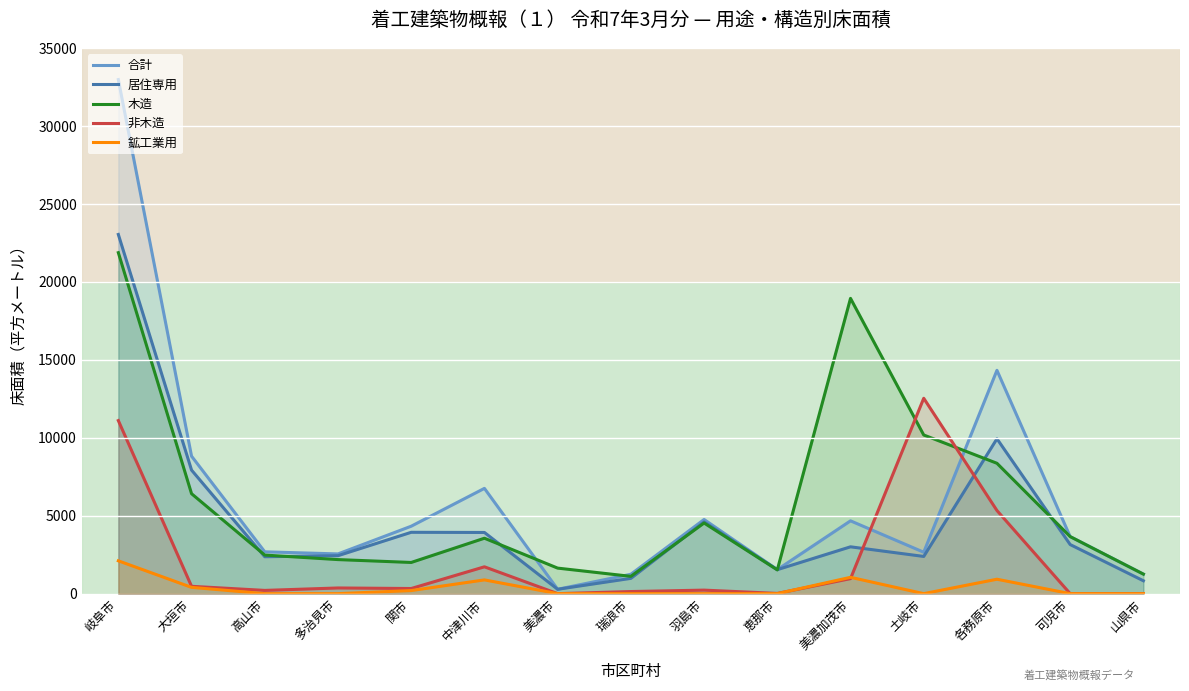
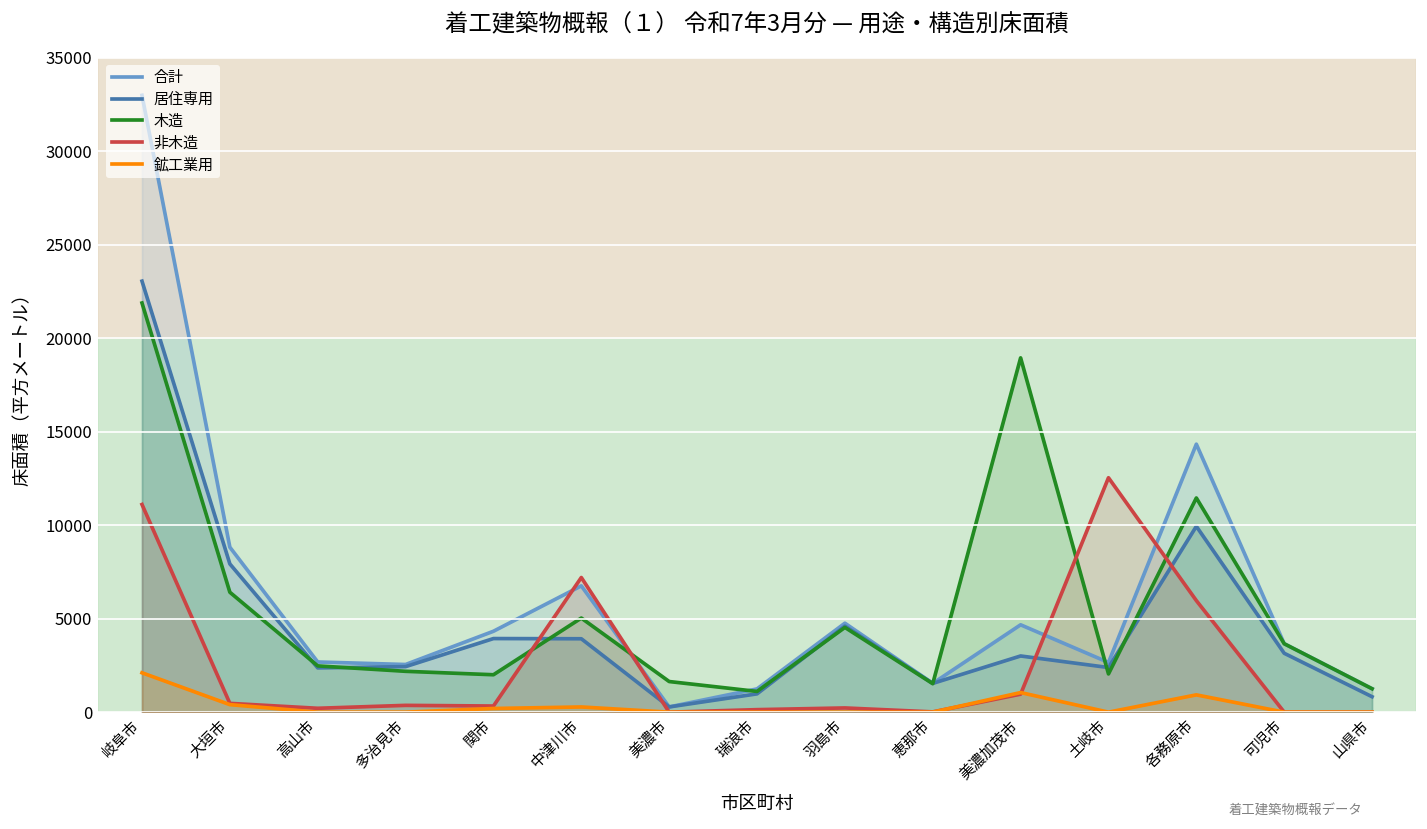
木造, 中津川市: 3600 -> 5000
非木造, 中津川市: 1700 -> 7200
鉱工業用, 中津川市: 900 -> 300
木造, 土岐市: 10200 -> 2000
木造, 各務原市: 8400 -> 11500
非木造, 各務原市: 5300 -> 6000
